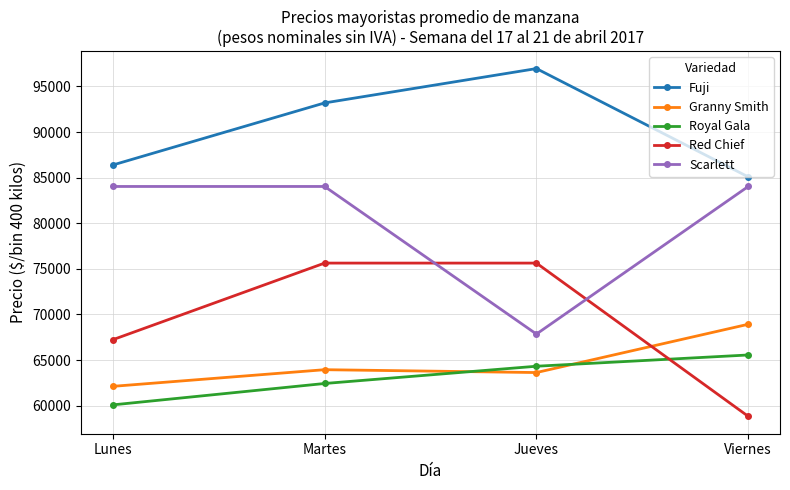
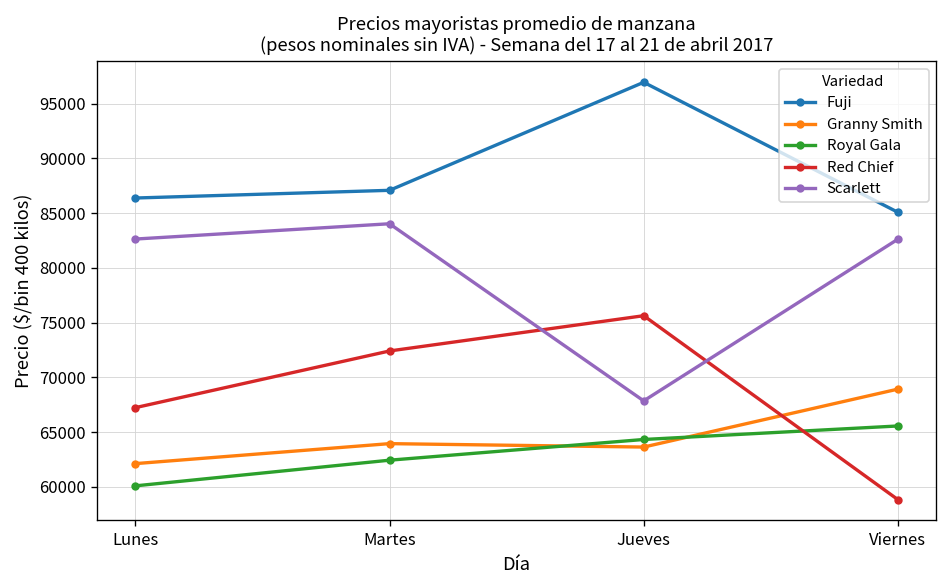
Scarlett, Lunes: 84000 -> 83000
Fuji, Martes: 93000 -> 87000
Red Chief, Martes: 76000 -> 72000
Scarlett, Viernes: 84000 -> 83000
